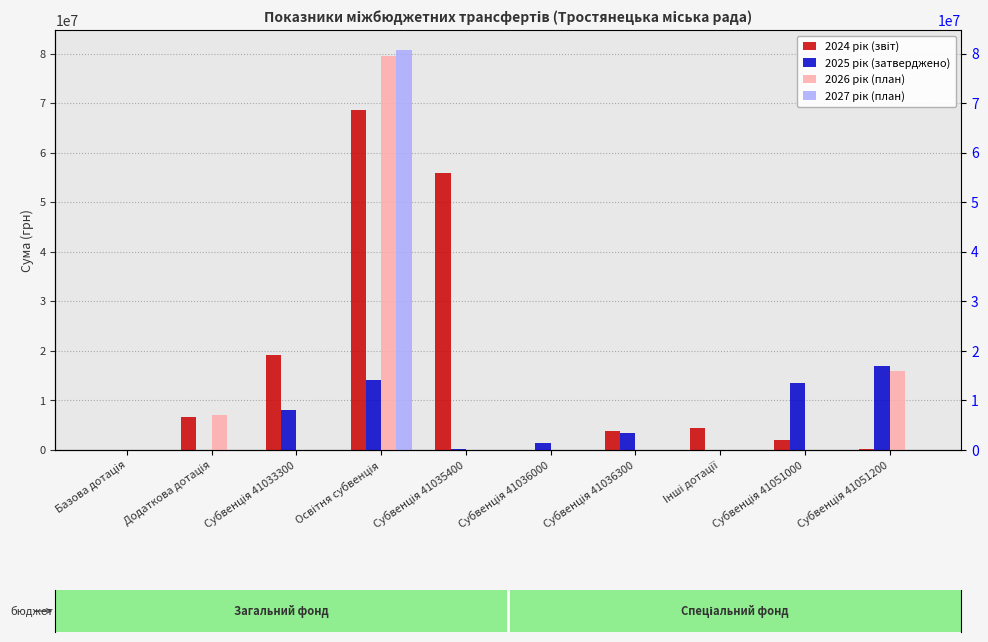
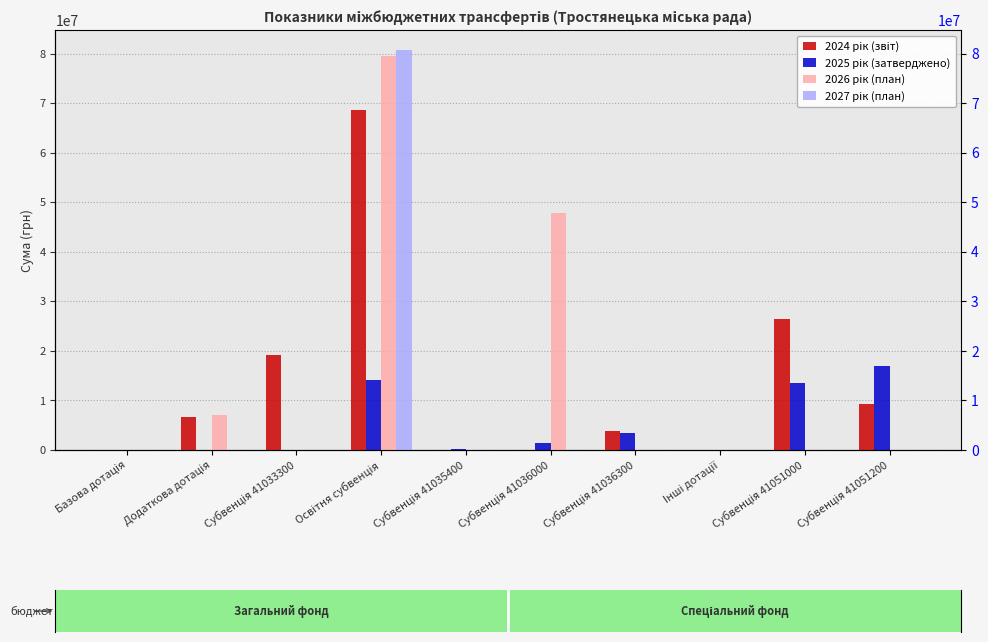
2025 рік (затверджено), Субвенція 41033300: 8000000 -> 0
2024 рік (звіт), Субвенція 41035400: 56000000 -> 0
2026 рік (план), Субвенція 41036000: 0 -> 48000000
2024 рік (звіт), Інші дотації: 5000000 -> 0
2024 рік (звіт), Субвенція 41051000: 2000000 -> 27000000
2024 рік (звіт), Субвенція 41051200: 0 -> 9000000
2026 рік (план), Субвенція 41051200: 16000000 -> 0
